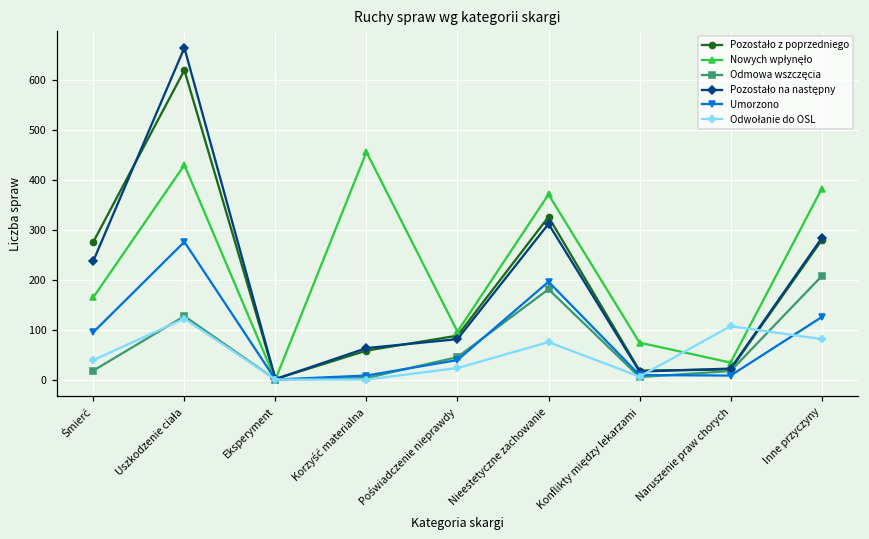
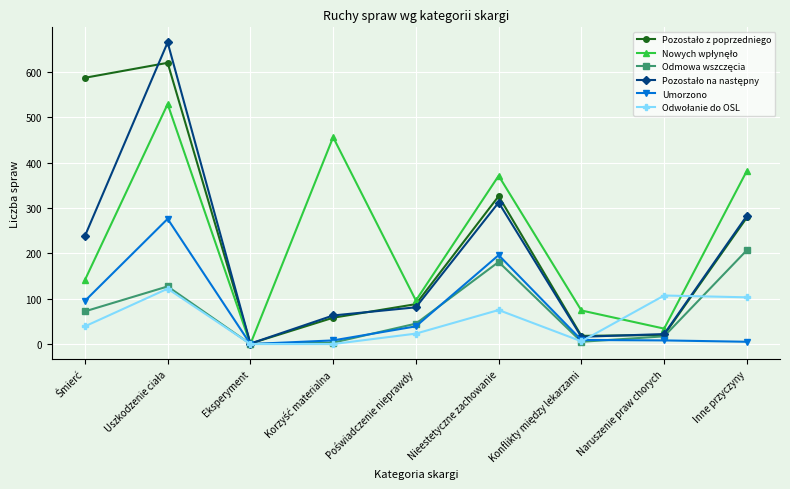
Pozostało z poprzedniego, Śmierć: 280 -> 590
Nowych wpłynęło, Śmierć: 170 -> 140
Odmowa wszczęcia, Śmierć: 20 -> 70
Nowych wpłynęło, Uszkodzenie ciała: 430 -> 530
Umorzono, Inne przyczyny: 130 -> 10
Odwołanie do OSL, Inne przyczyny: 80 -> 100
